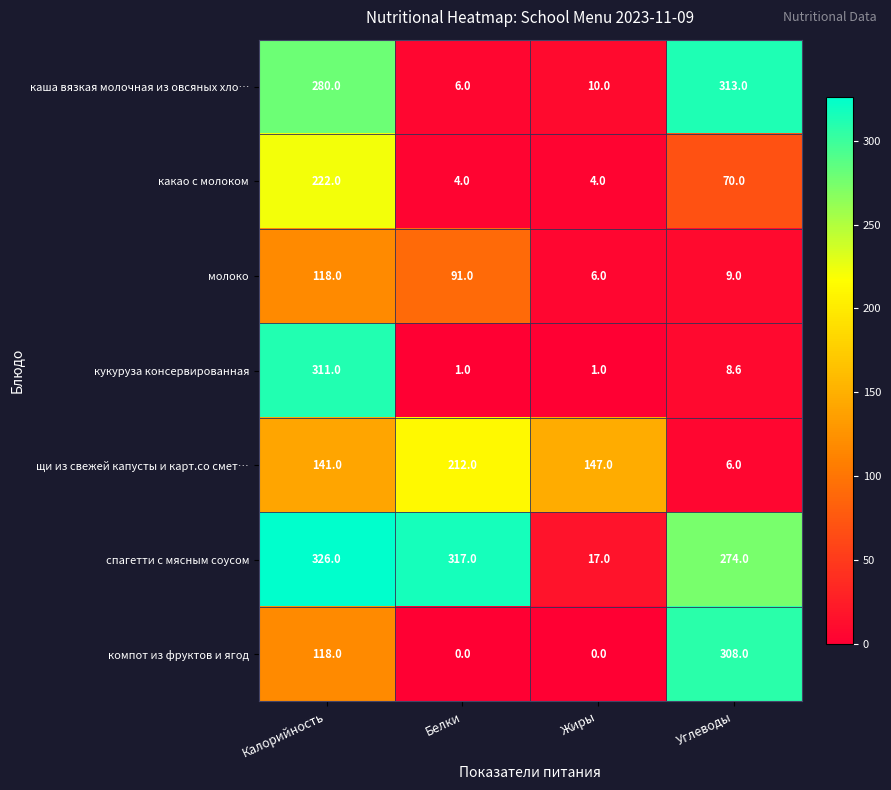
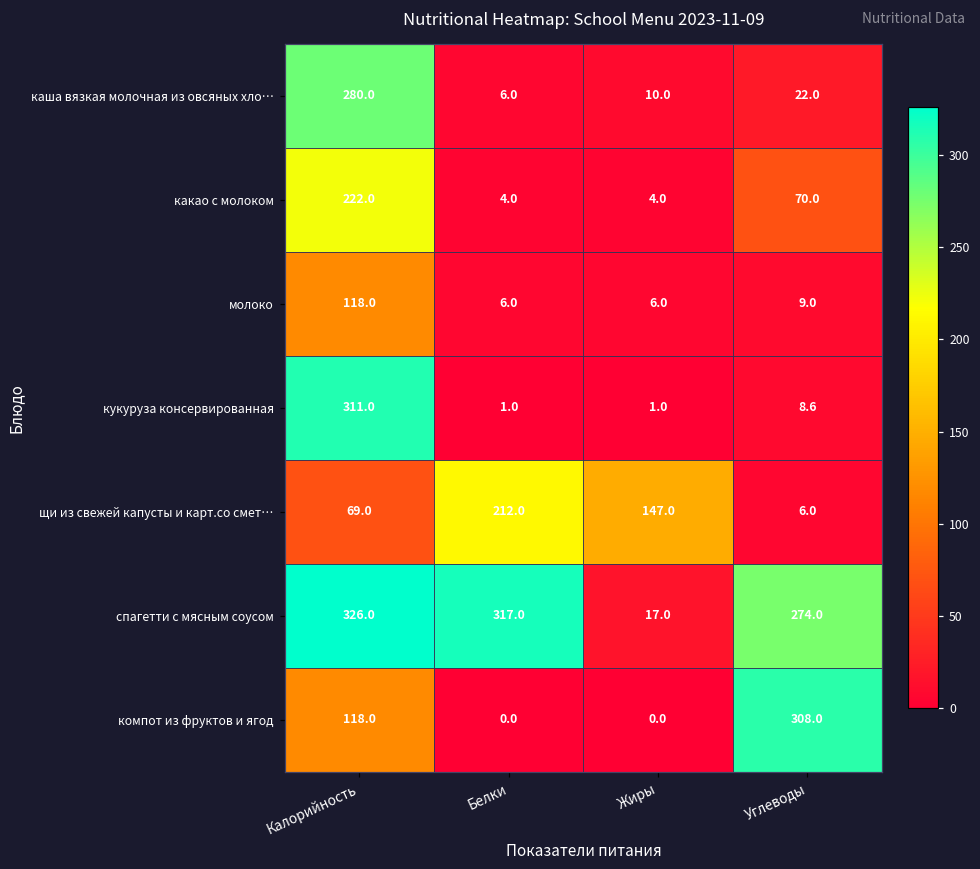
каша вязкая молочная из овсяных хло…, Углеводы: 313.0 -> 22.0
молоко, Белки: 91.0 -> 6.0
щи из свежей капусты и карт.со смет…, Калорийность: 141.0 -> 69.0
